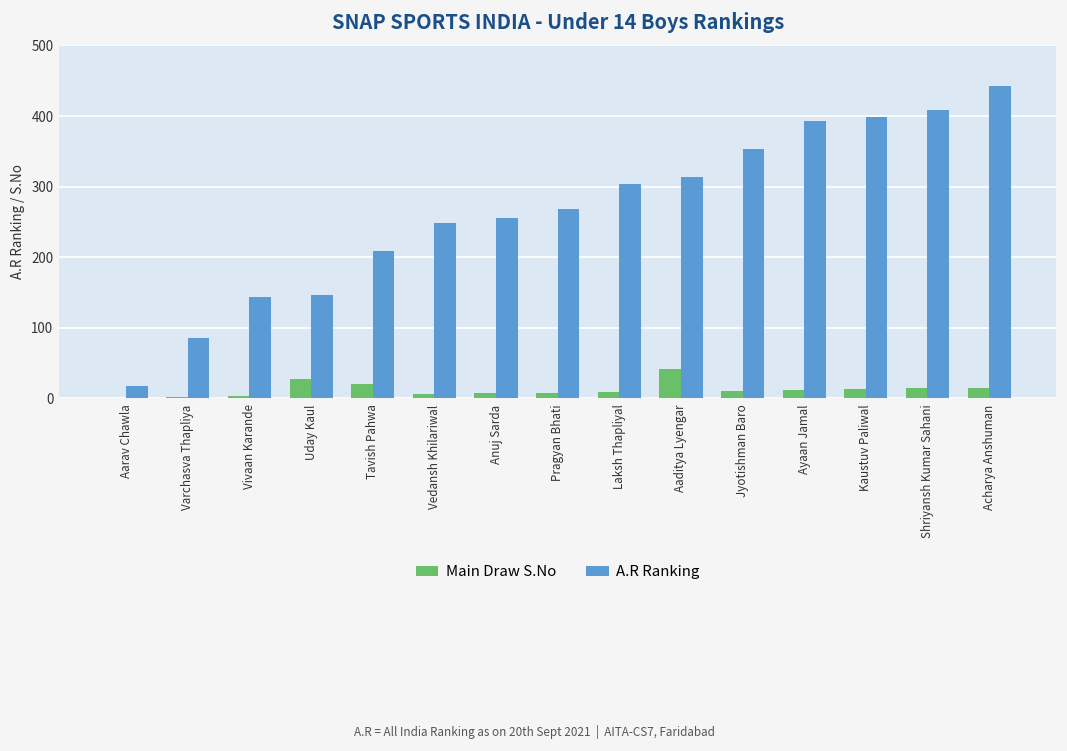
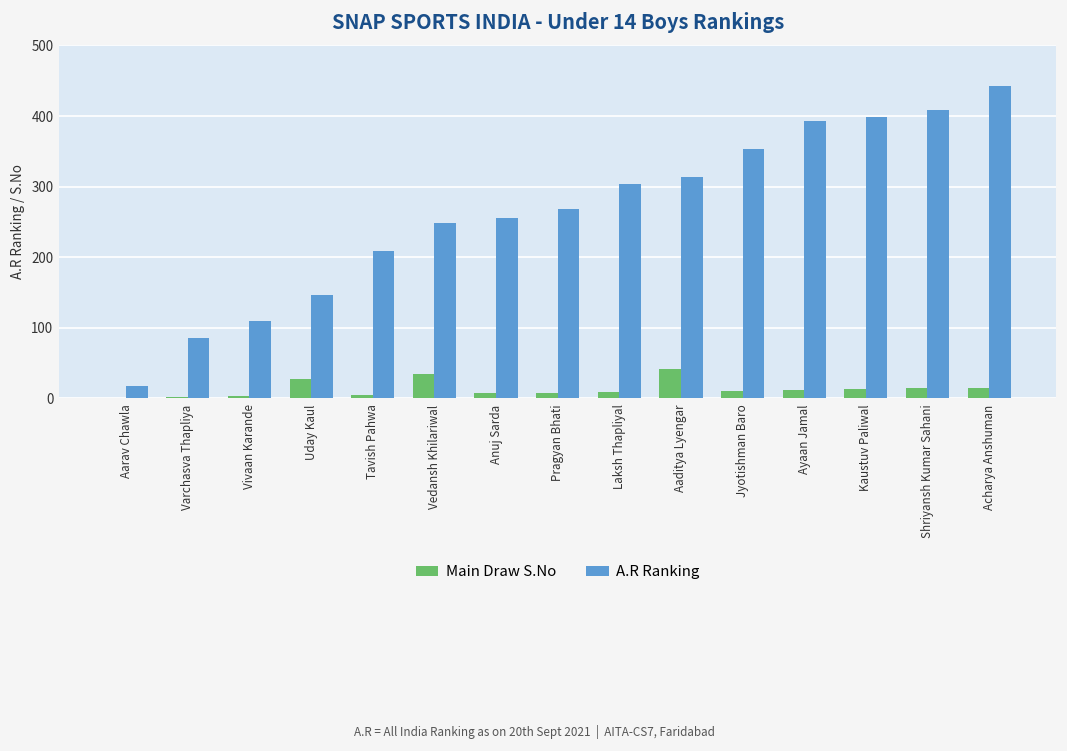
A.R Ranking, Vivaan Karande: 140 -> 110
Main Draw S.No, Tavish Pahwa: 20 -> 10
Main Draw S.No, Vedansh Khilariwal: 10 -> 40
